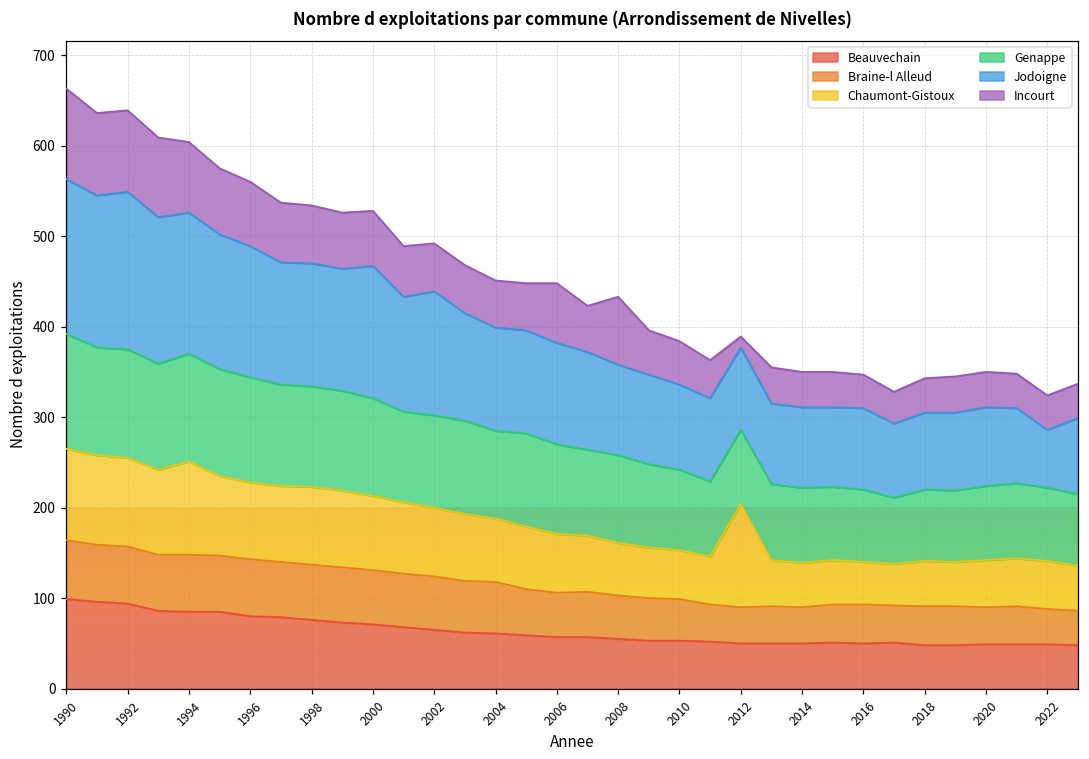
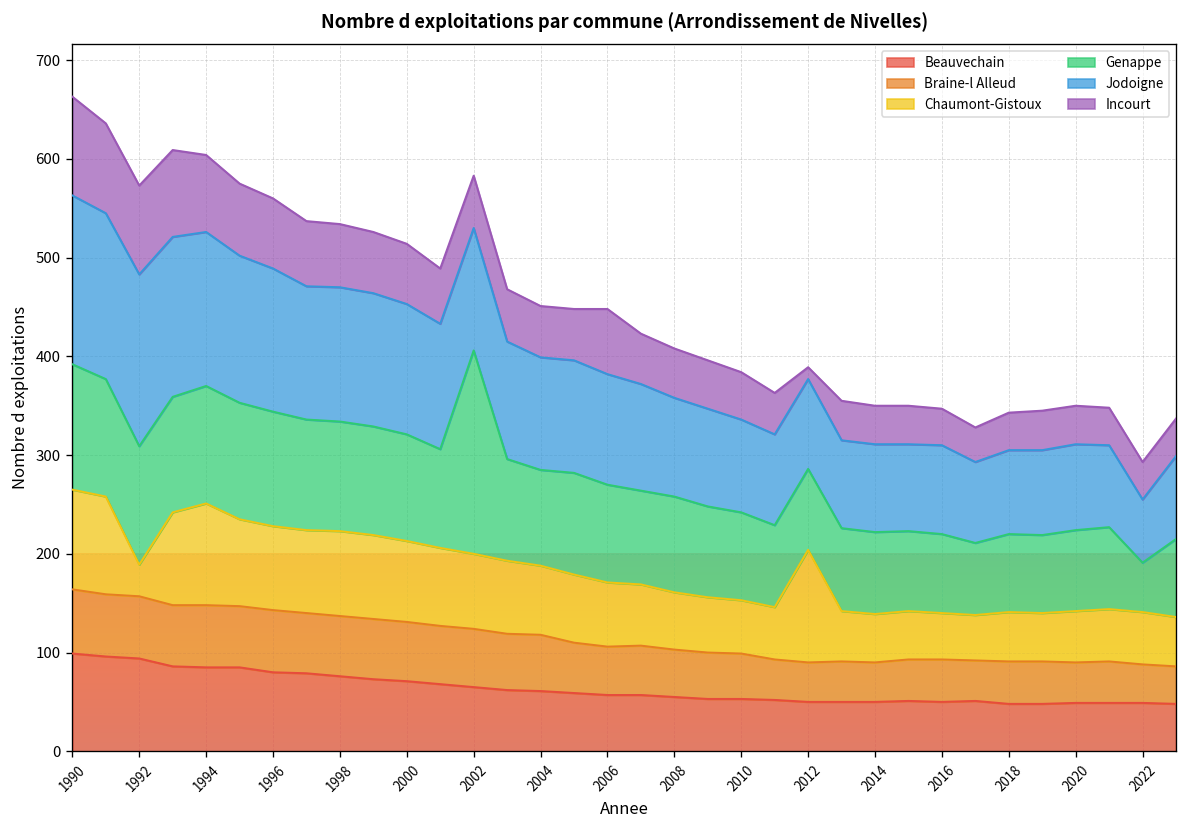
Chaumont-Gistoux, 1992: 100 -> 30
Jodoigne, 2000: 150 -> 130
Genappe, 2002: 100 -> 210
Jodoigne, 2002: 140 -> 120
Incourt, 2008: 80 -> 50
Genappe, 2022: 80 -> 50
